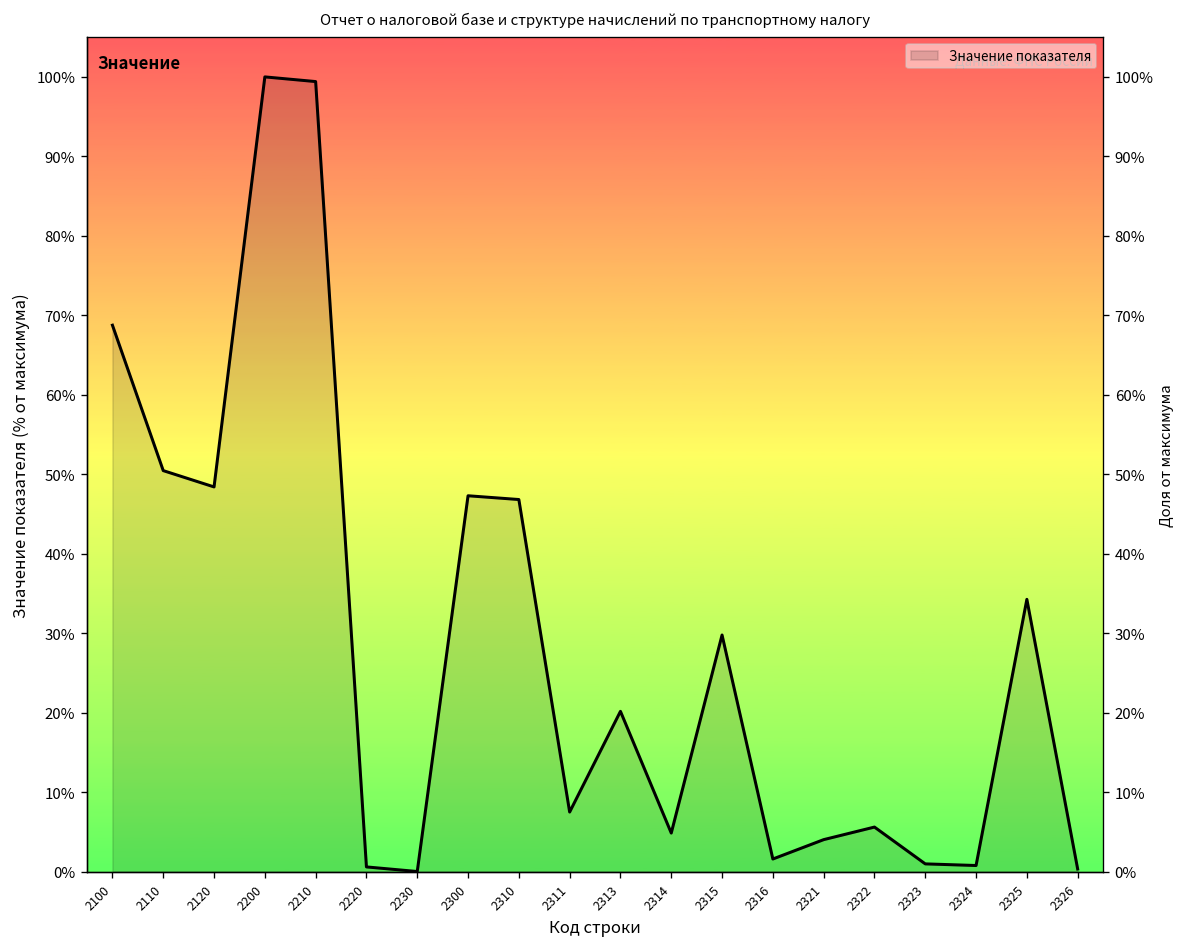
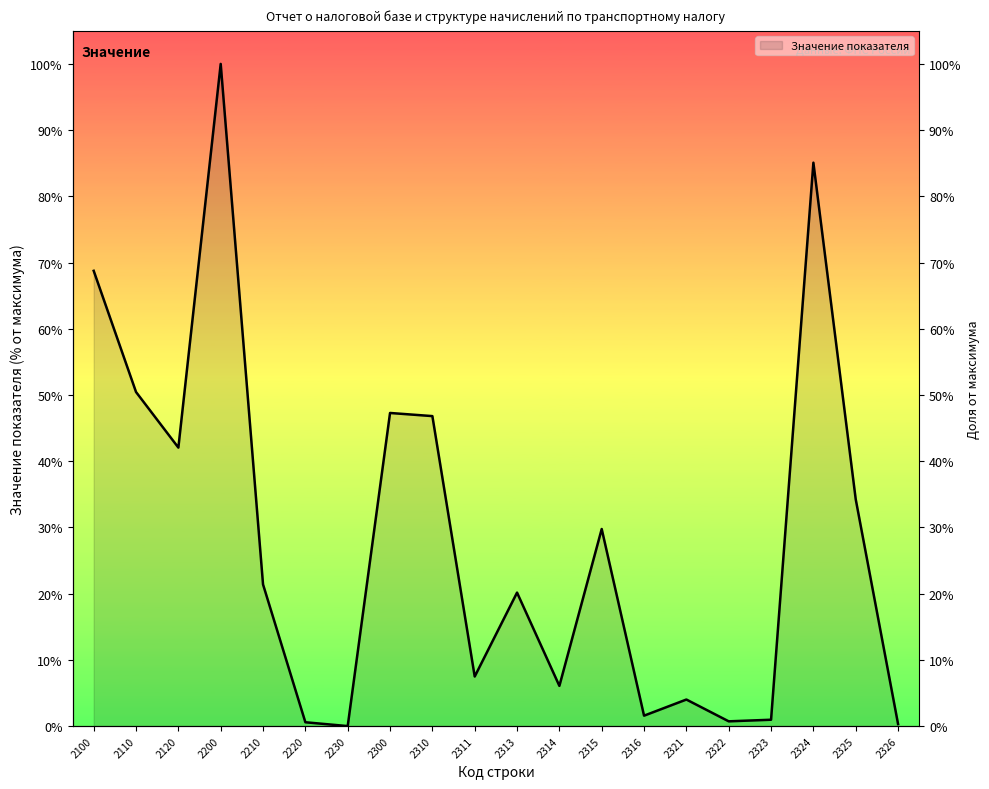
2120: 48% -> 42%
2210: 99% -> 21%
2314: 5% -> 6%
2322: 6% -> 1%
2324: 1% -> 85%
